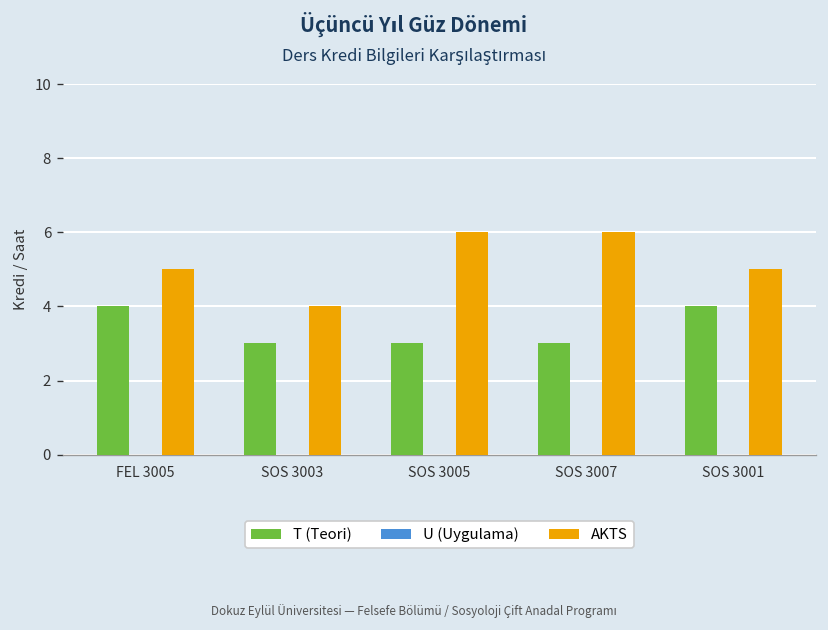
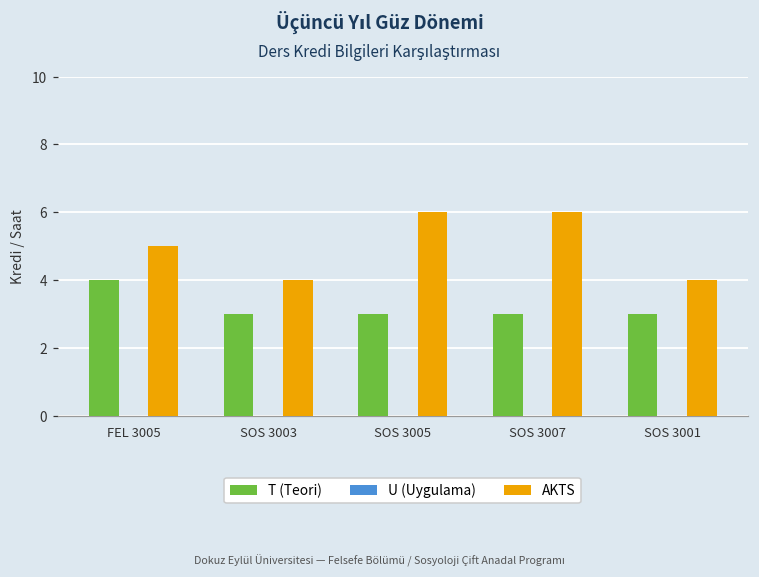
T (Teori), SOS 3001: 4 -> 3
AKTS, SOS 3001: 5 -> 4
